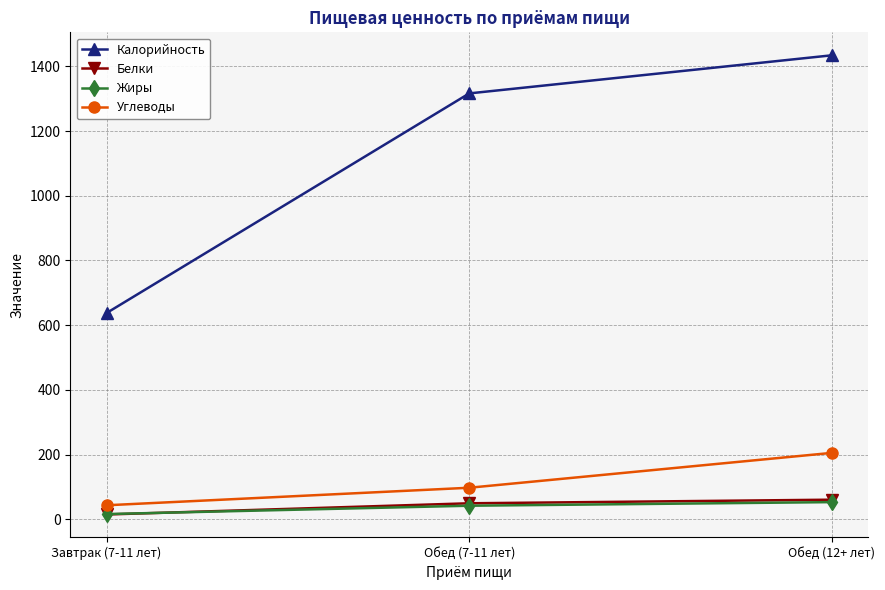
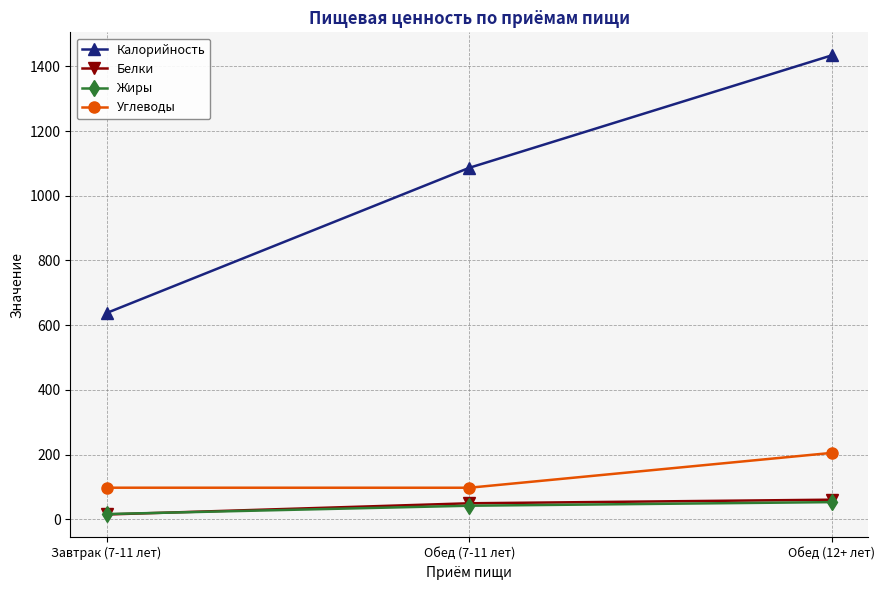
Углеводы, Завтрак (7-11 лет): 40 -> 100
Калорийность, Обед (7-11 лет): 1320 -> 1090
